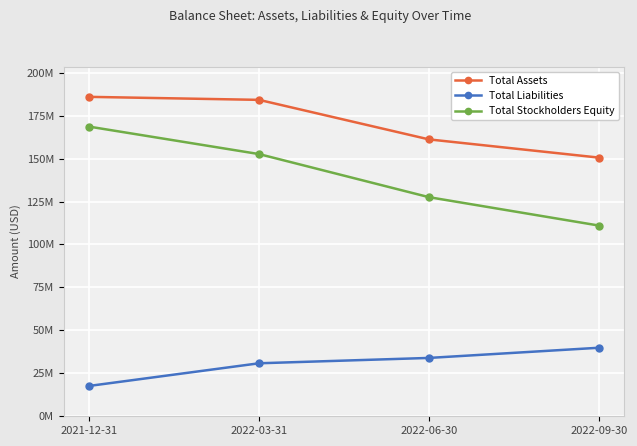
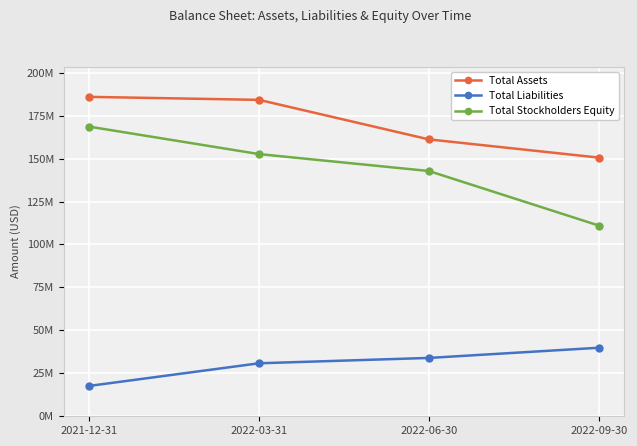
Total Stockholders Equity, 2022-06-30: 128000000 -> 143000000
